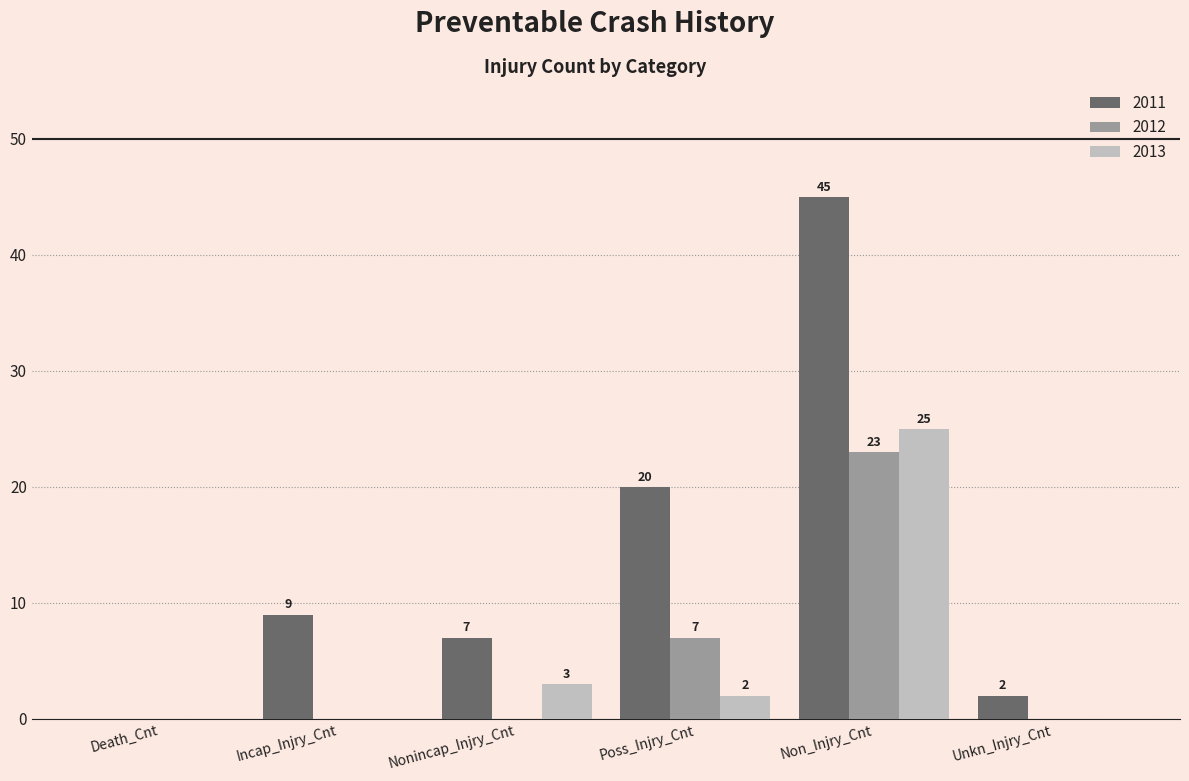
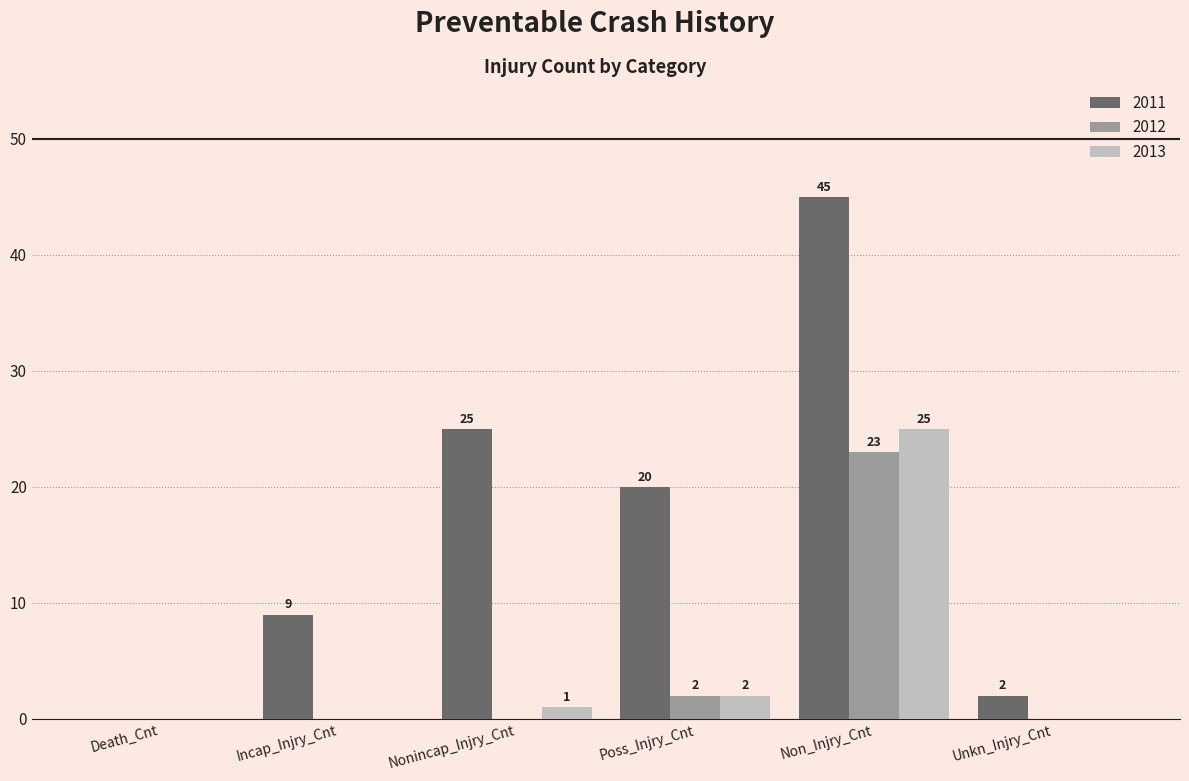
2011, Nonincap_Injry_Cnt: 7 -> 25
2013, Nonincap_Injry_Cnt: 3 -> 1
2012, Poss_Injry_Cnt: 7 -> 2
